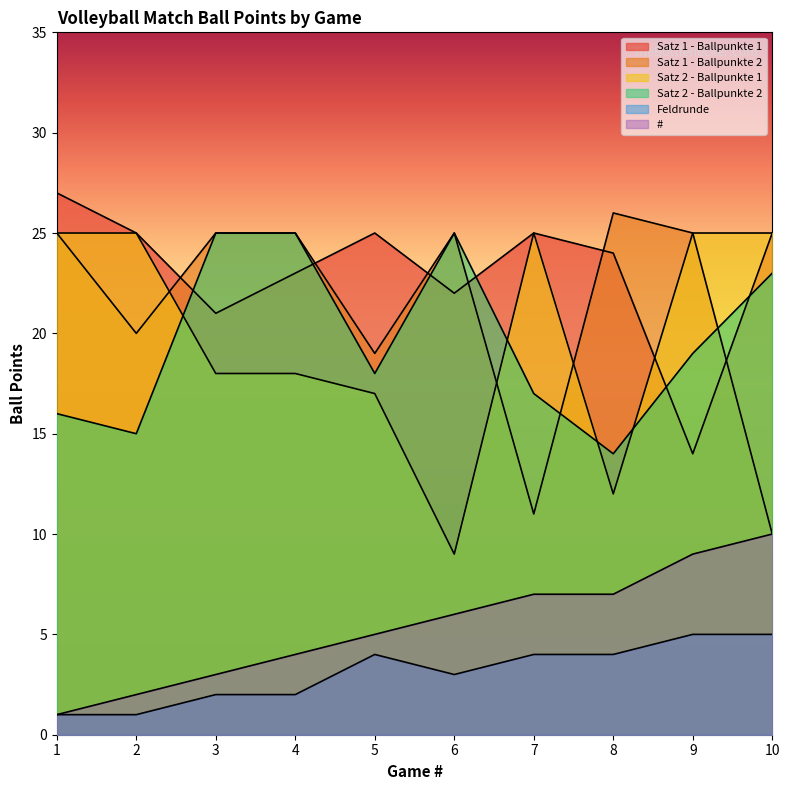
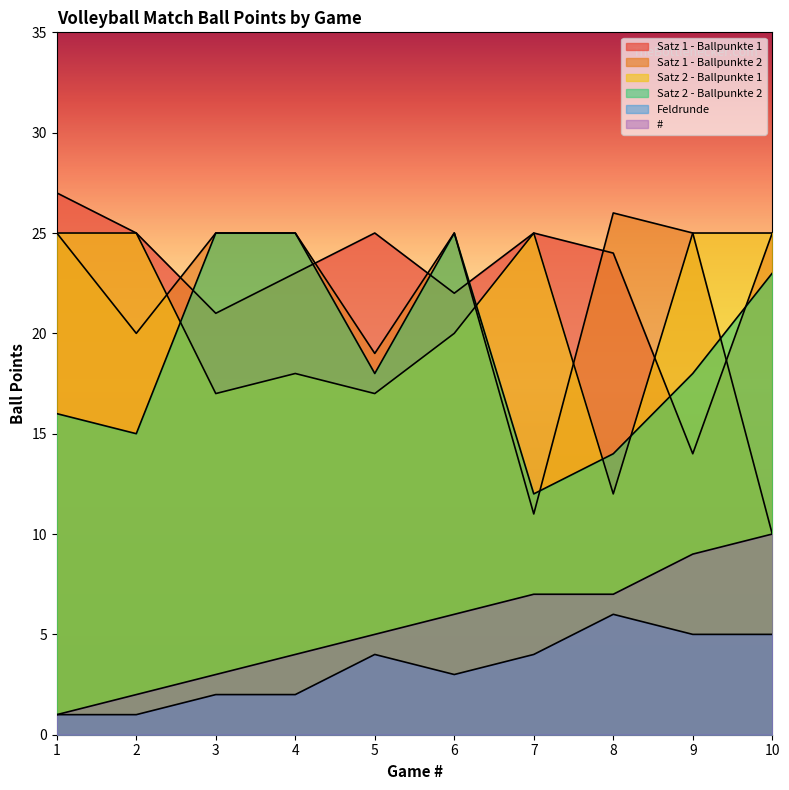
Satz 2 - Ballpunkte 1, 3: 18 -> 17
Satz 2 - Ballpunkte 1, 6: 9 -> 20
Satz 2 - Ballpunkte 2, 7: 17 -> 12
Feldrunde, 8: 4 -> 6
Satz 2 - Ballpunkte 2, 9: 19 -> 18
